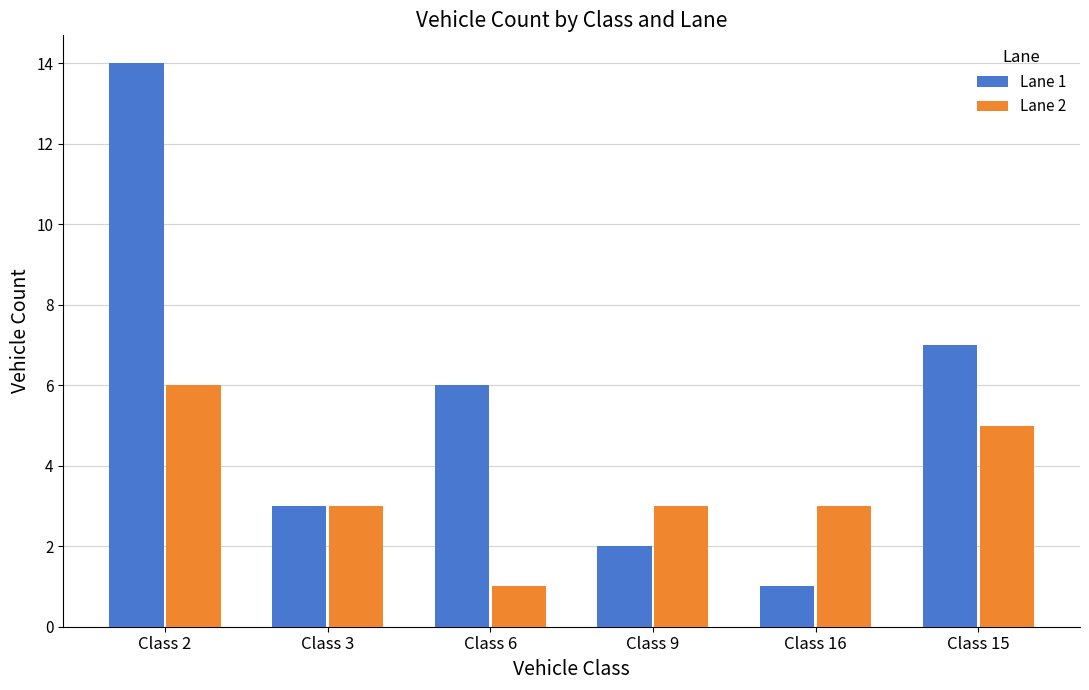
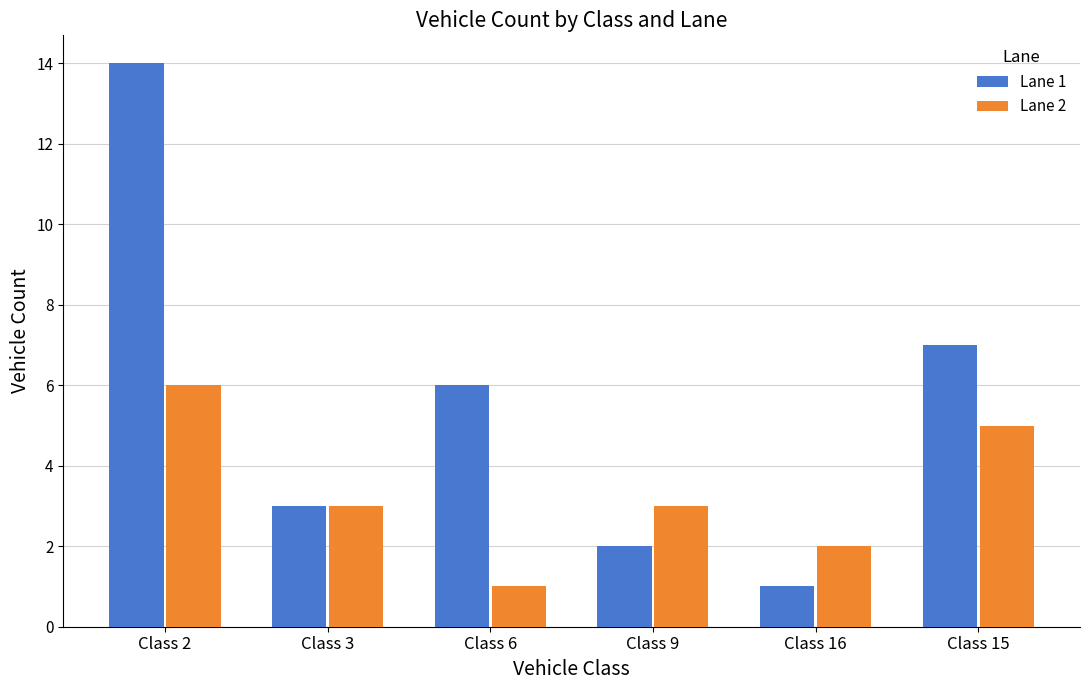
Lane 2, Class 16: 3 -> 2
